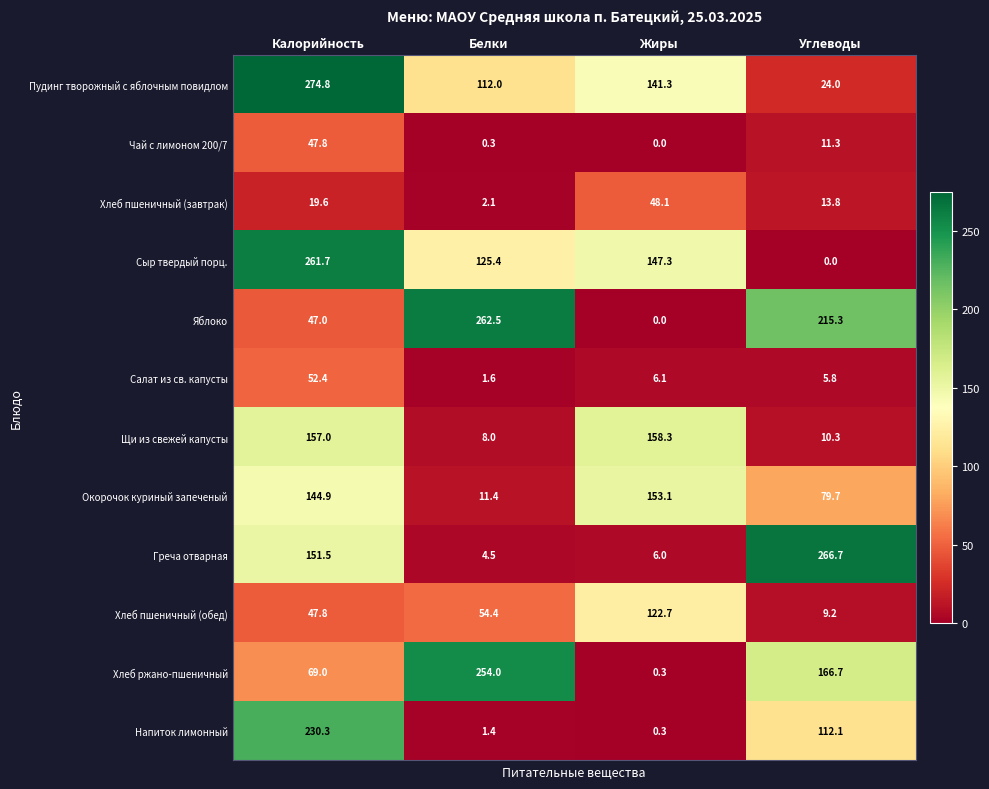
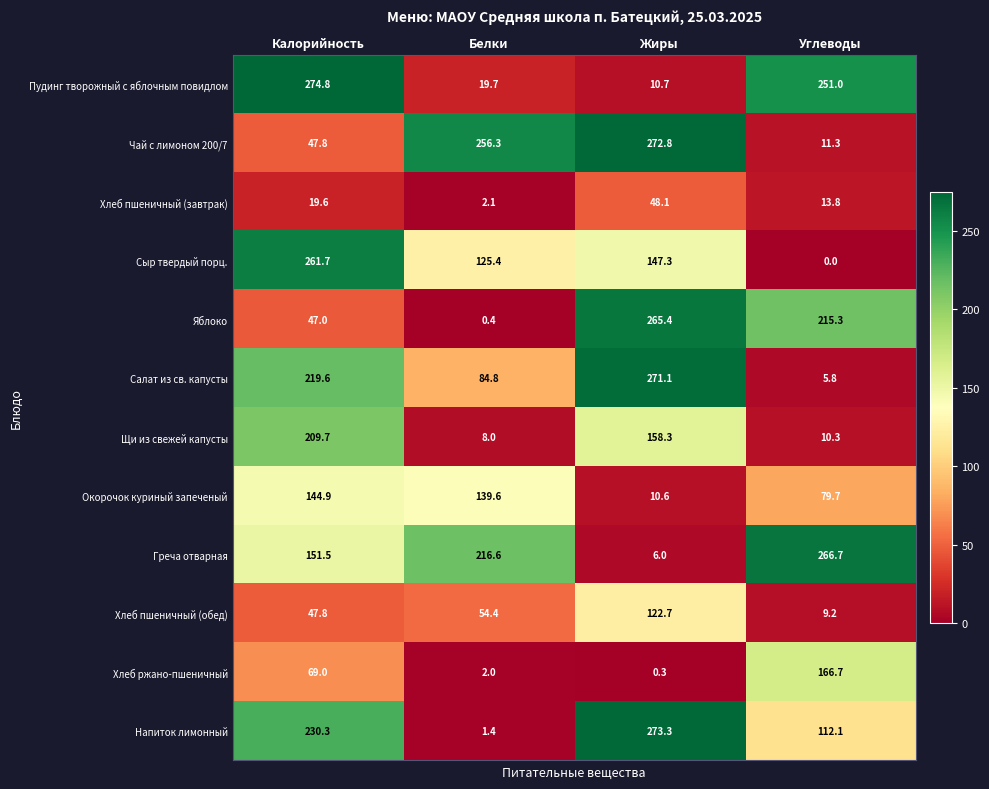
Пудинг творожный с яблочным повидлом, Белки: 112.0 -> 19.7
Пудинг творожный с яблочным повидлом, Жиры: 141.3 -> 10.7
Пудинг творожный с яблочным повидлом, Углеводы: 24.0 -> 251.0
Чай с лимоном 200/7, Белки: 0.3 -> 256.3
Чай с лимоном 200/7, Жиры: 0.0 -> 272.8
Яблоко, Белки: 262.5 -> 0.4
Яблоко, Жиры: 0.0 -> 265.4
Салат из св. капусты, Калорийность: 52.4 -> 219.6
Салат из св. капусты, Белки: 1.6 -> 84.8
Салат из св. капусты, Жиры: 6.1 -> 271.1
Щи из свежей капусты, Калорийность: 157.0 -> 209.7
Окорочок куриный запеченый, Белки: 11.4 -> 139.6
Окорочок куриный запеченый, Жиры: 153.1 -> 10.6
Греча отварная, Белки: 4.5 -> 216.6
Хлеб ржано-пшеничный, Белки: 254.0 -> 2.0
Напиток лимонный, Жиры: 0.3 -> 273.3
